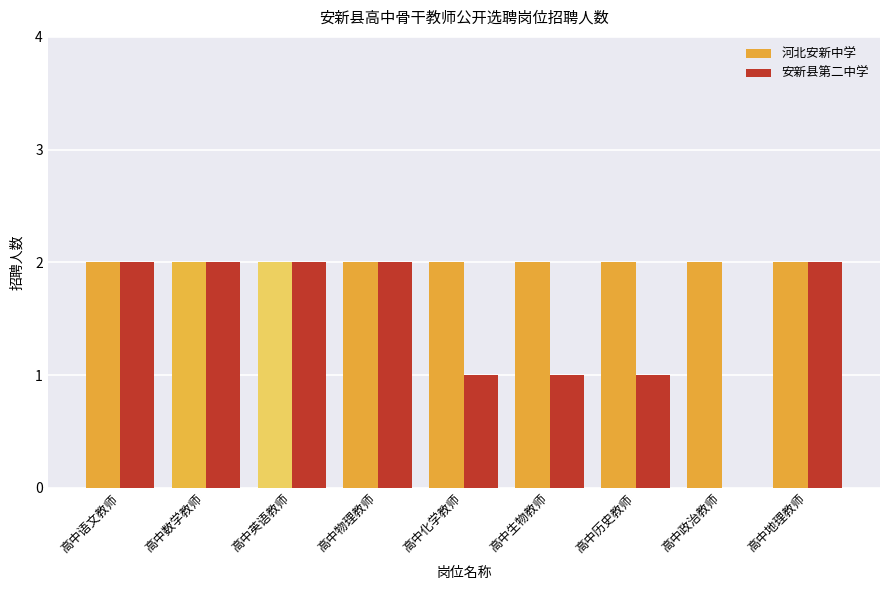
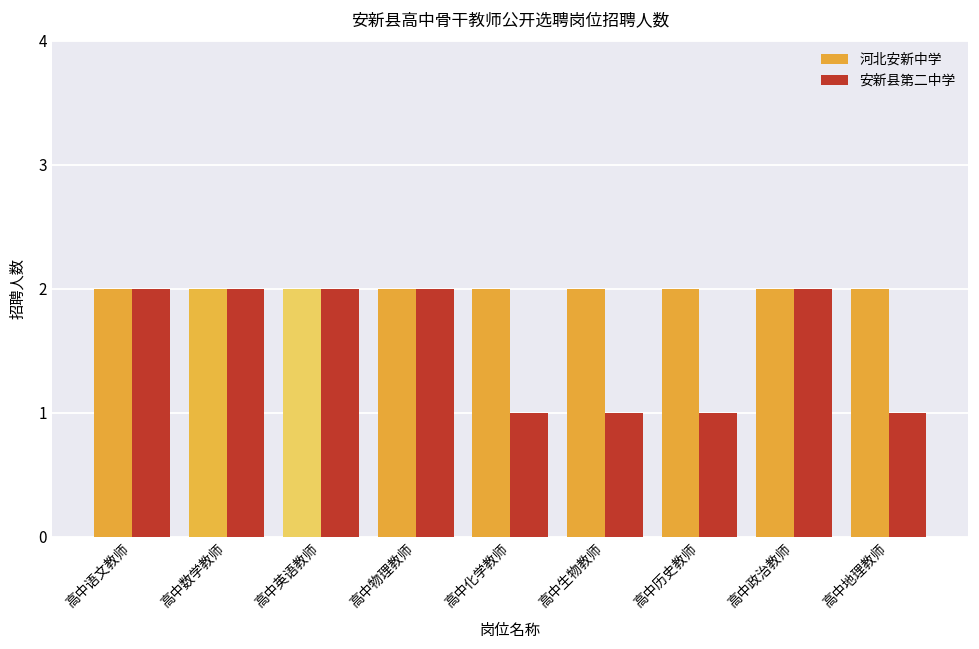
安新县第二中学, 高中政治教师: 0 -> 2
安新县第二中学, 高中地理教师: 2 -> 1
